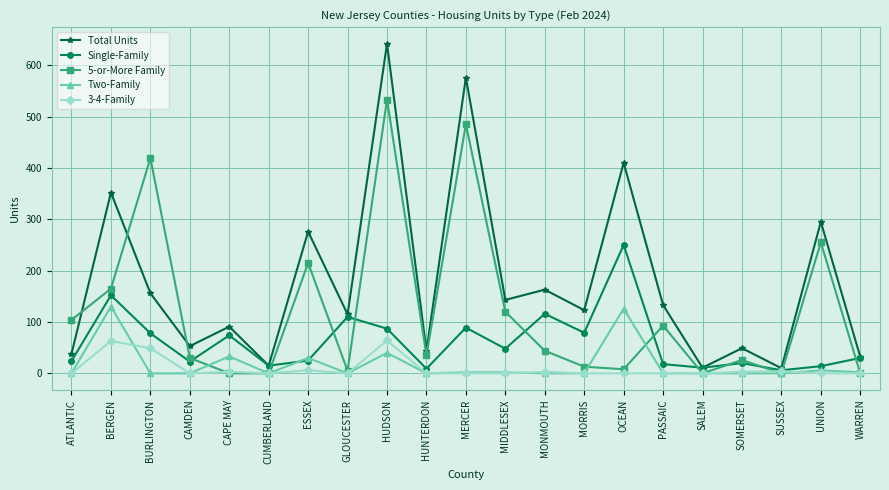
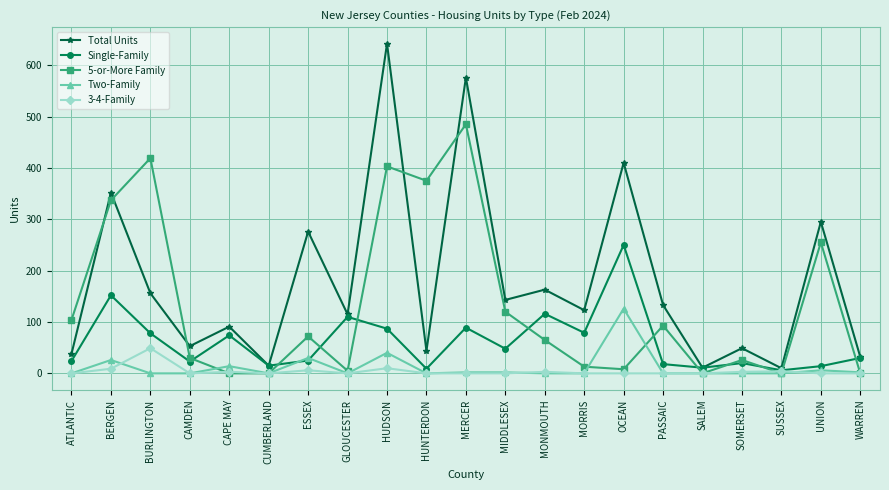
5-or-More Family, BERGEN: 170 -> 340
Two-Family, BERGEN: 130 -> 30
3-4-Family, BERGEN: 60 -> 10
Two-Family, CAPE MAY: 30 -> 10
5-or-More Family, ESSEX: 220 -> 70
5-or-More Family, HUDSON: 530 -> 400
3-4-Family, HUDSON: 60 -> 10
5-or-More Family, HUNTERDON: 40 -> 380
5-or-More Family, MONMOUTH: 40 -> 70
